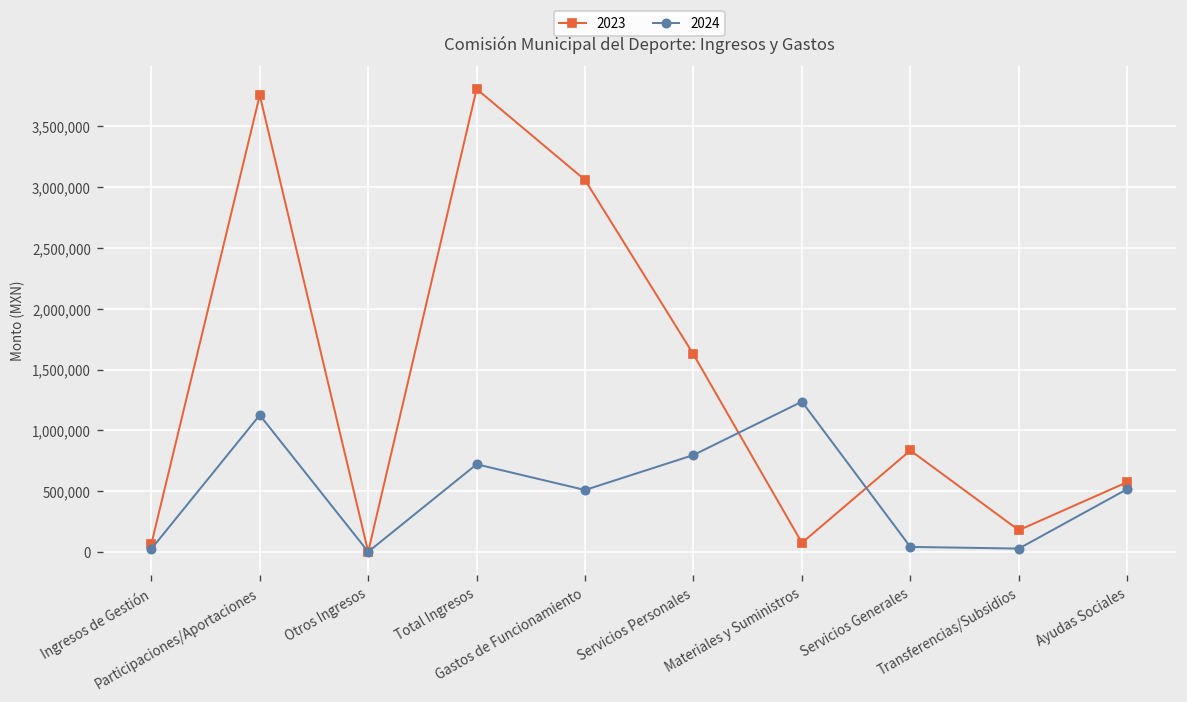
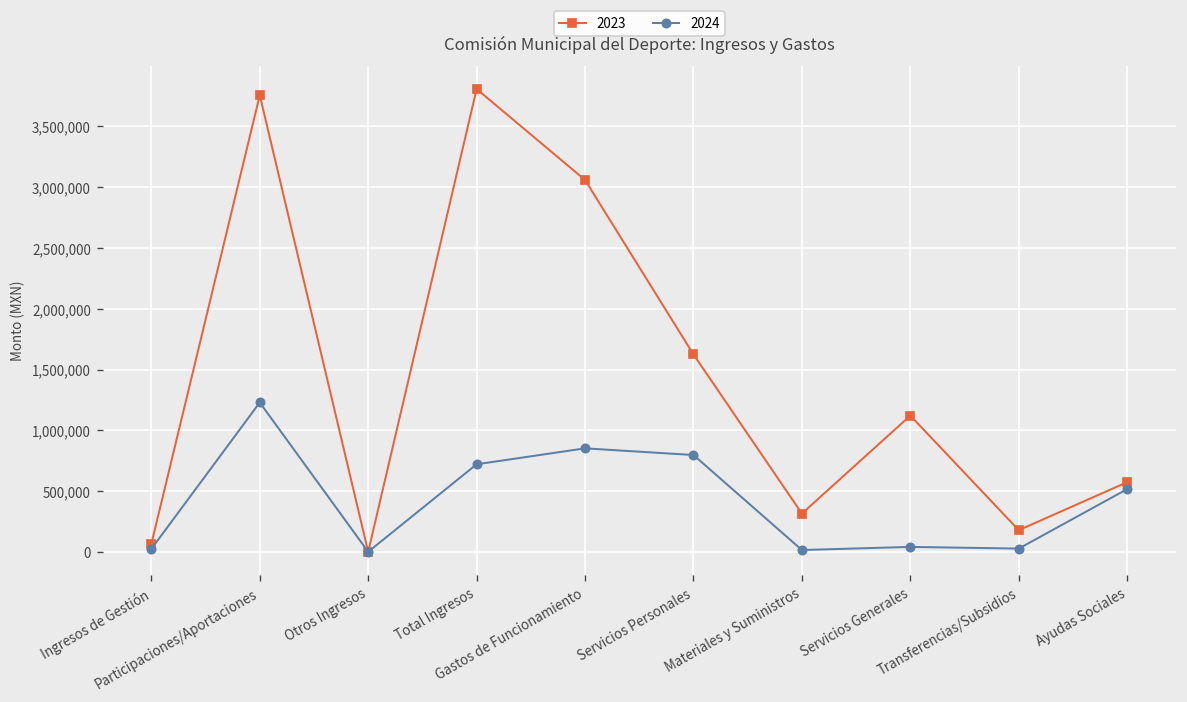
2024, Participaciones/Aportaciones: 1,130,000 -> 1,230,000
2024, Gastos de Funcionamiento: 510,000 -> 850,000
2023, Materiales y Suministros: 70,000 -> 310,000
2024, Materiales y Suministros: 1,240,000 -> 10,000
2023, Servicios Generales: 830,000 -> 1,120,000
